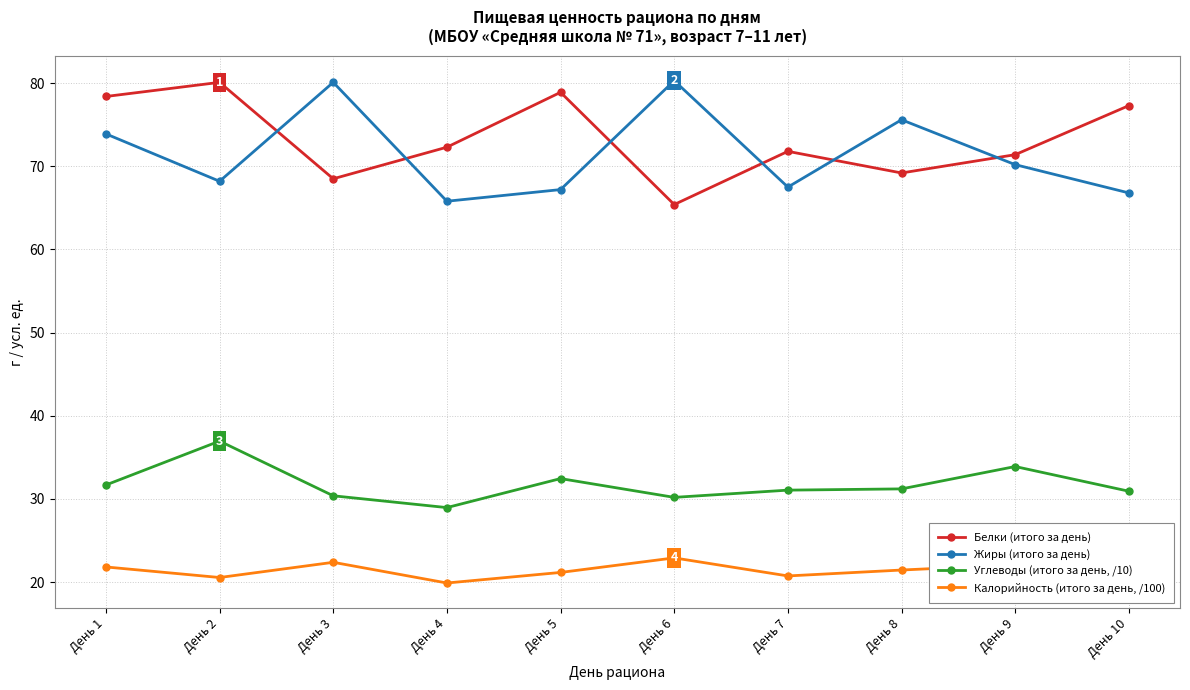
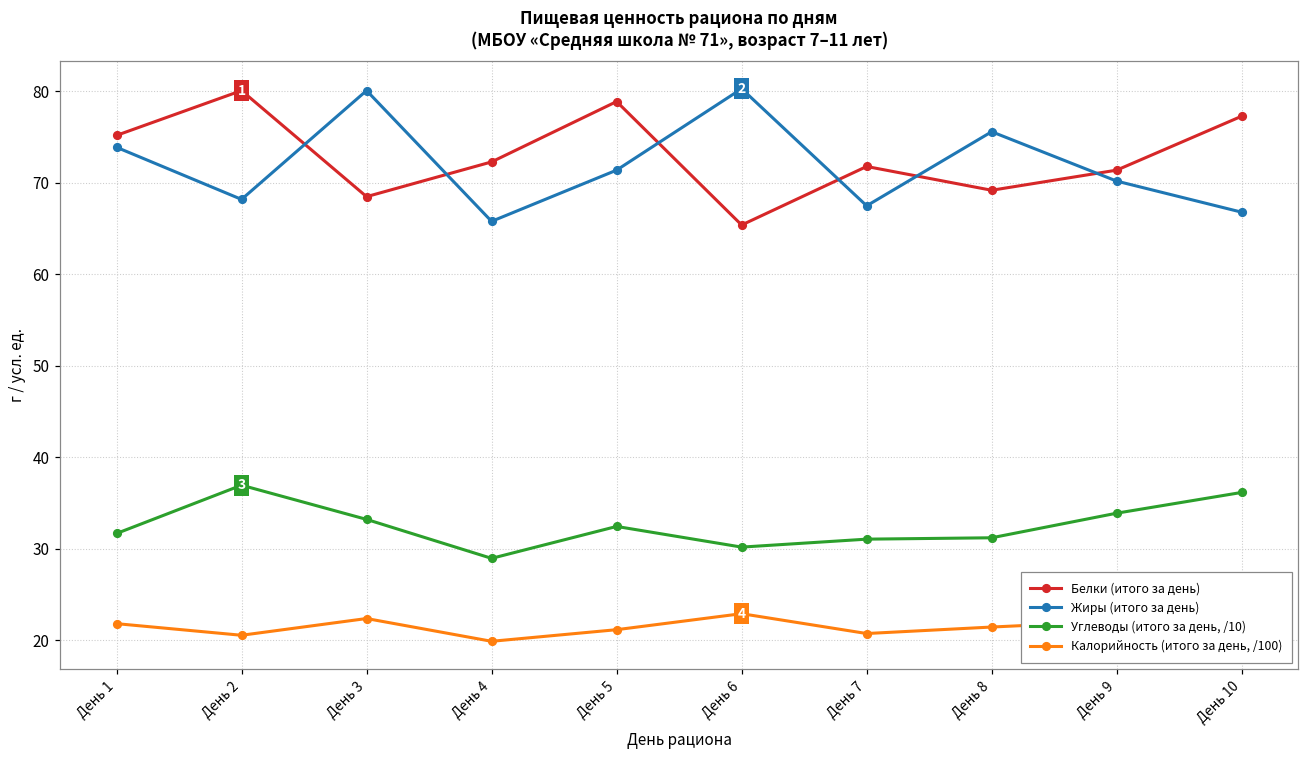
Белки (итого за день), День 1: 78 -> 75
Углеводы (итого за день, /10), День 3: 30 -> 33
Жиры (итого за день), День 5: 67 -> 71
Углеводы (итого за день, /10), День 10: 31 -> 36
